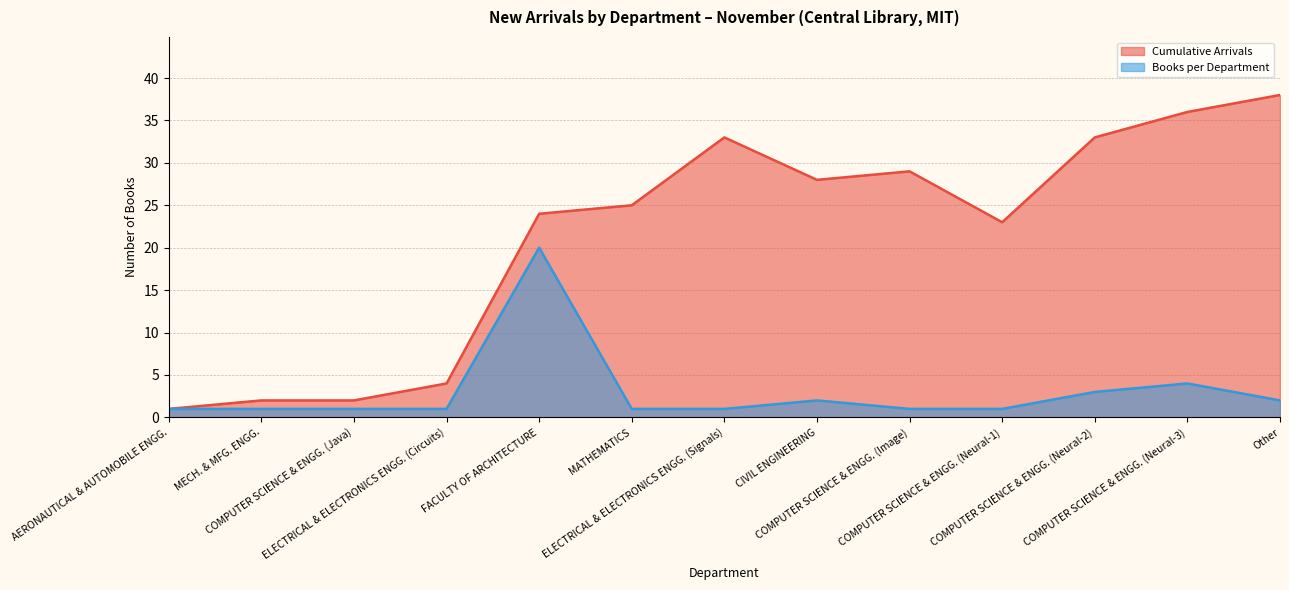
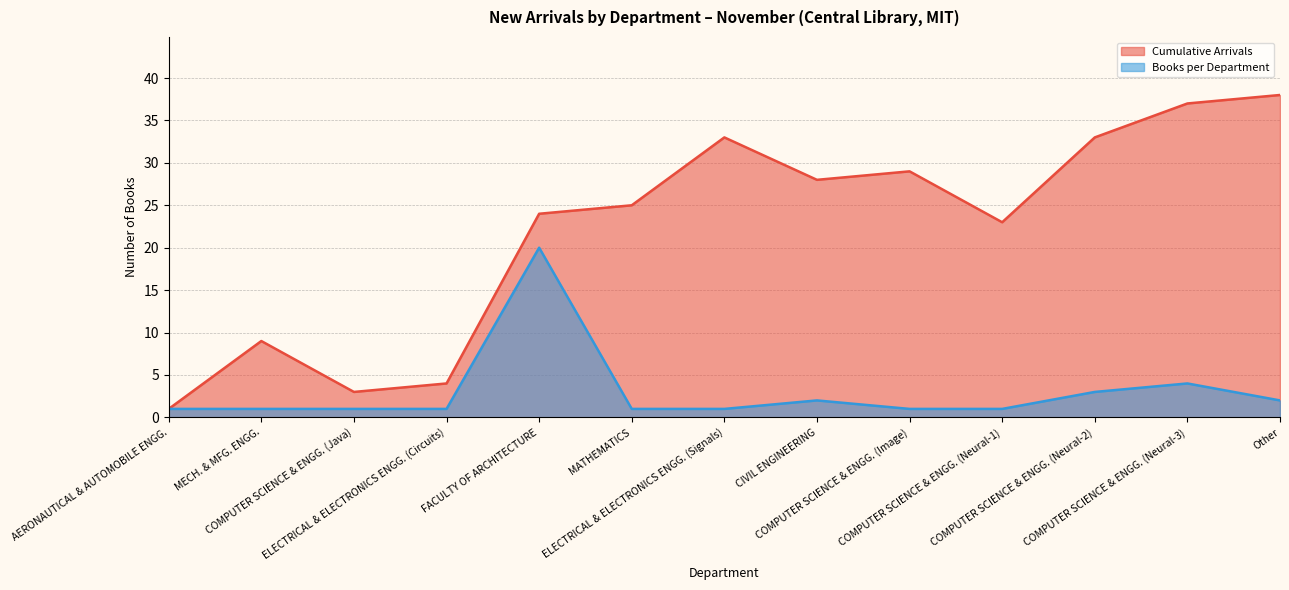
Cumulative Arrivals, MECH. & MFG. ENGG.: 2 -> 9
Cumulative Arrivals, COMPUTER SCIENCE & ENGG. (Java): 2 -> 3
Cumulative Arrivals, COMPUTER SCIENCE & ENGG. (Neural-3): 36 -> 37
